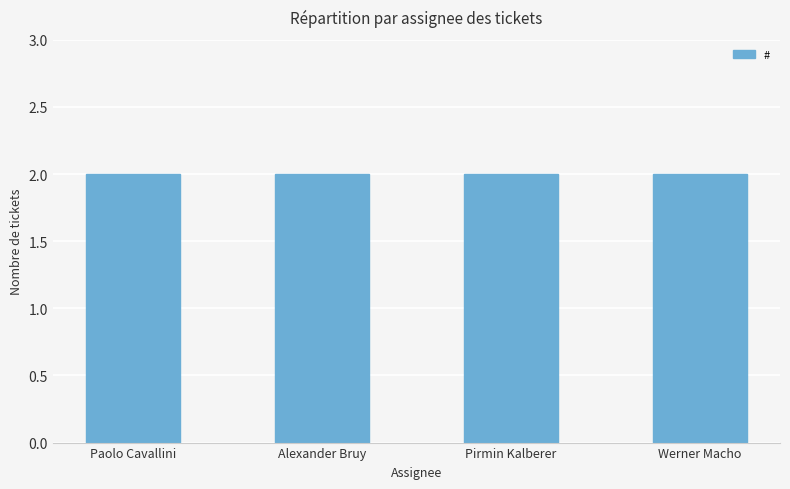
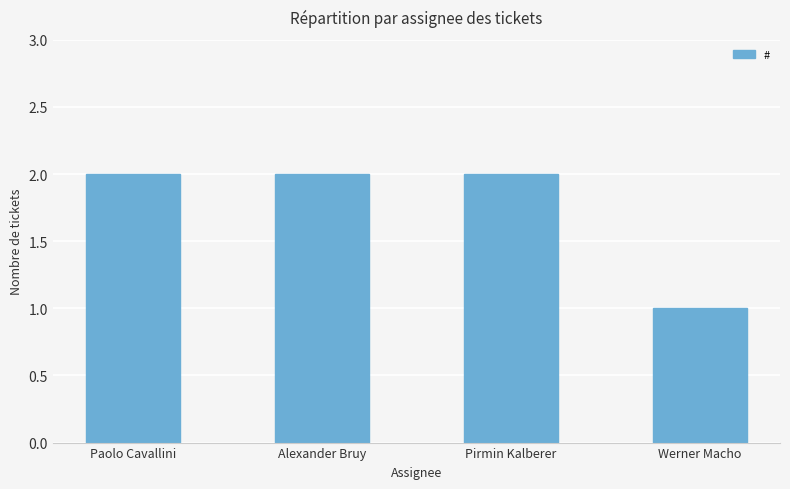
Werner Macho: 2 -> 1
